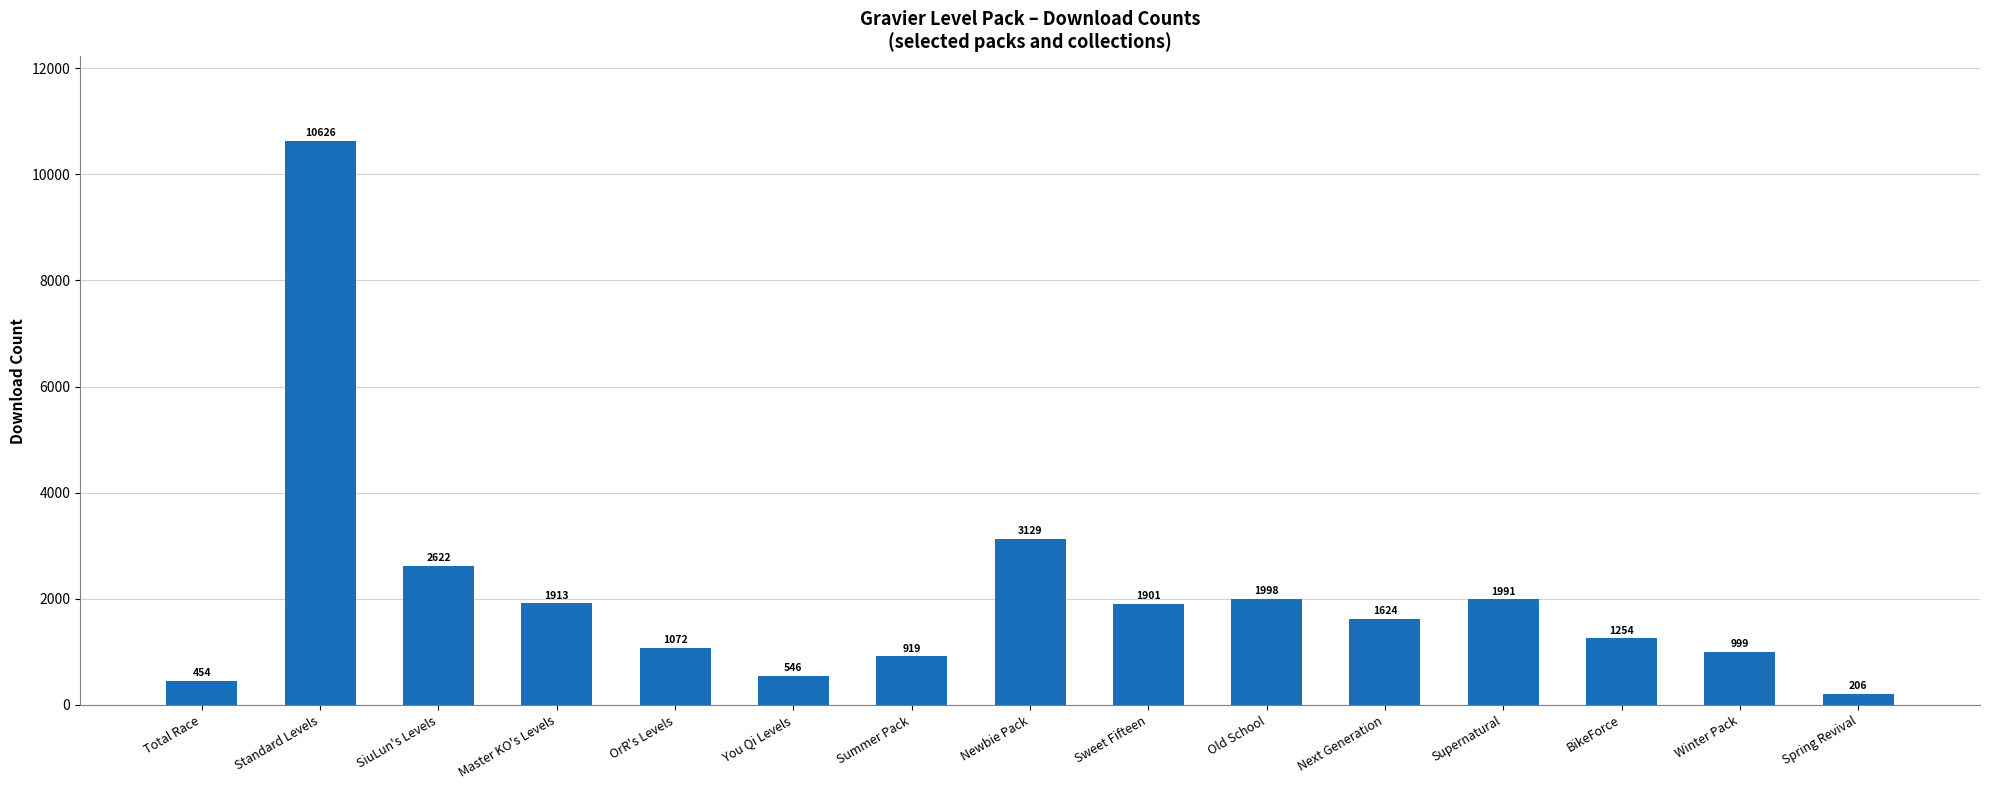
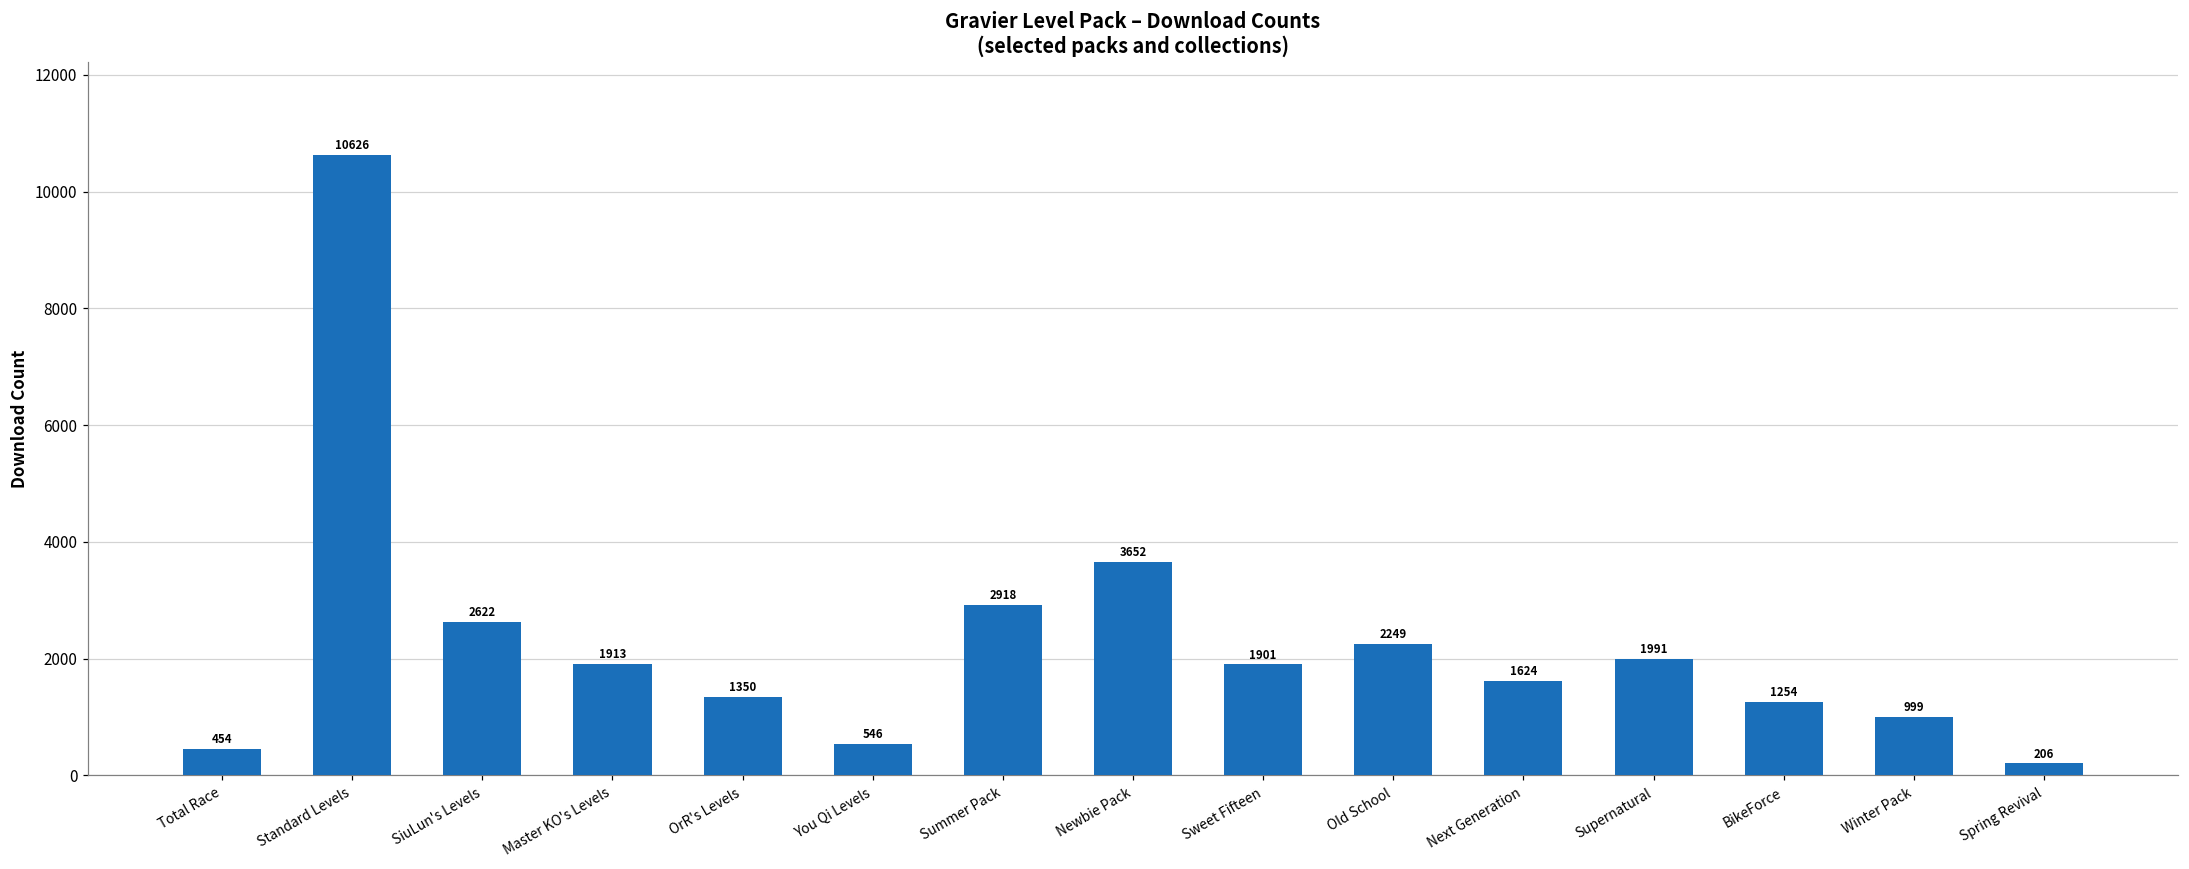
OrR's Levels: 1072 -> 1350
Summer Pack: 919 -> 2918
Newbie Pack: 3129 -> 3652
Old School: 1998 -> 2249
